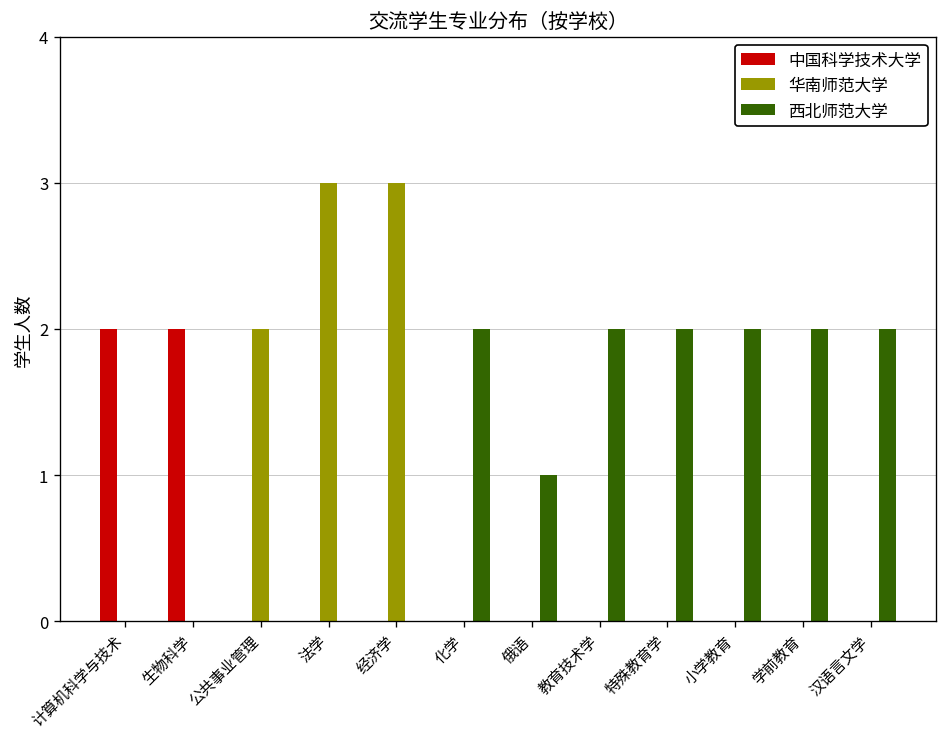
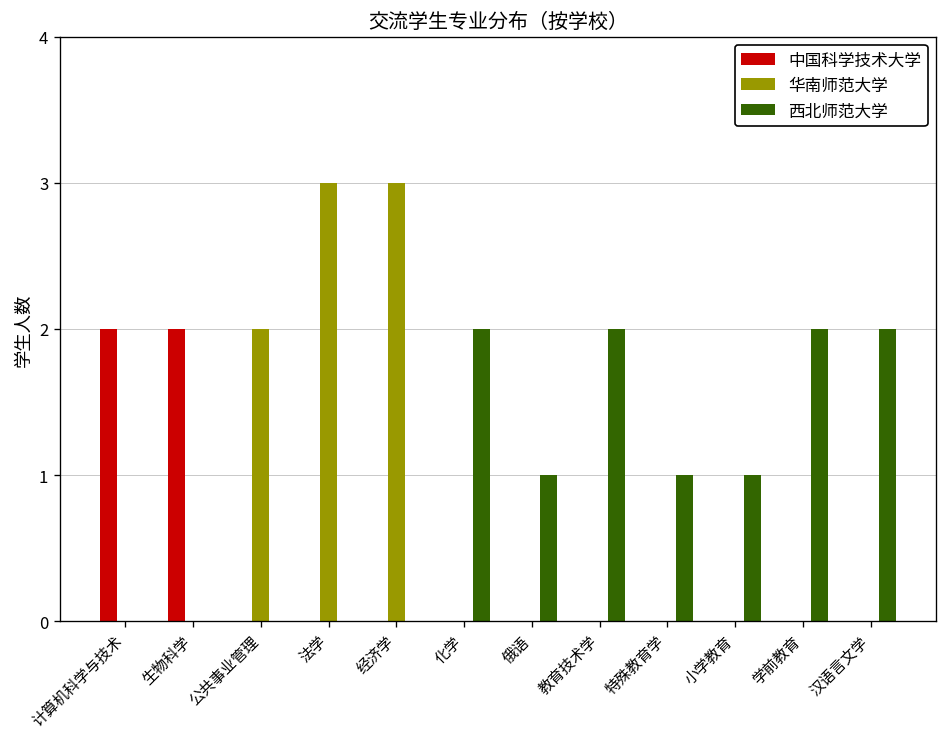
西北师范大学, 特殊教育学: 2 -> 1
西北师范大学, 小学教育: 2 -> 1
